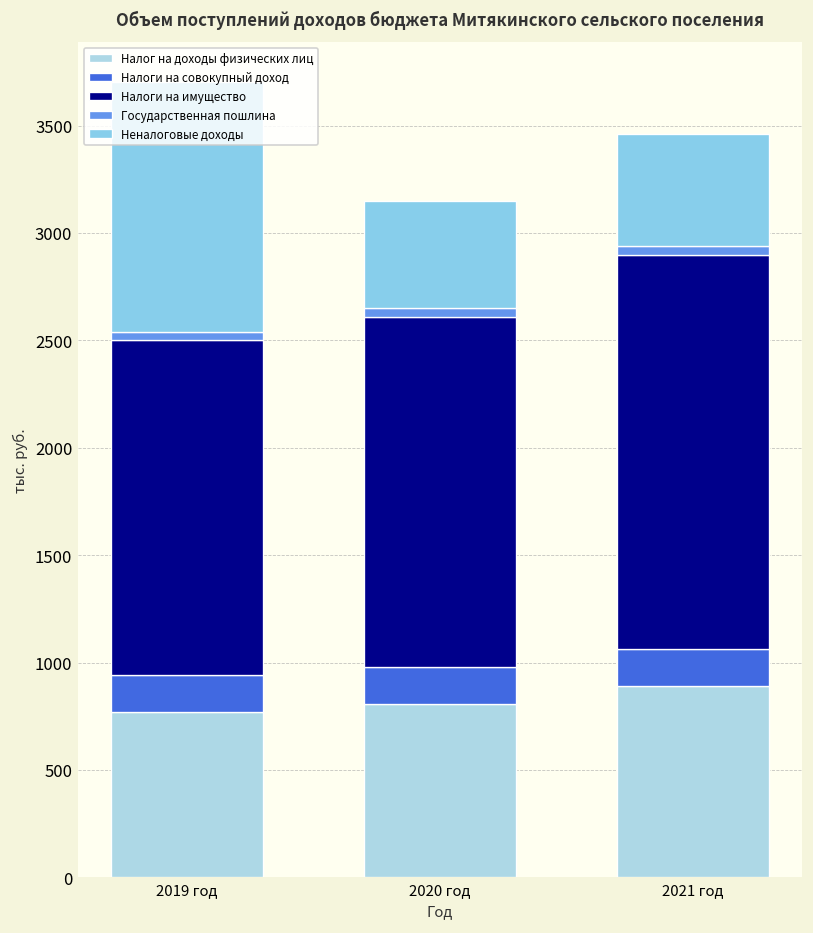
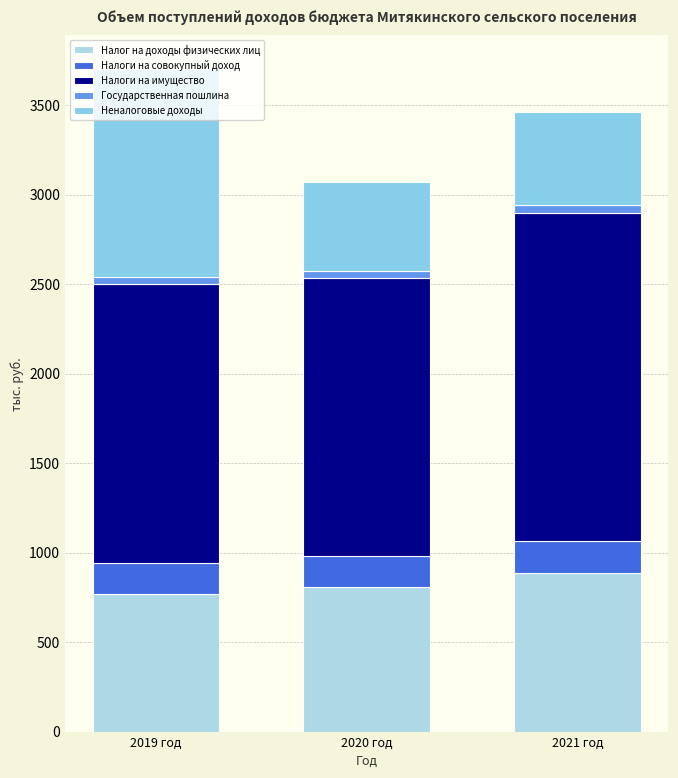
Налоги на имущество, 2020 год: 1630 -> 1550
